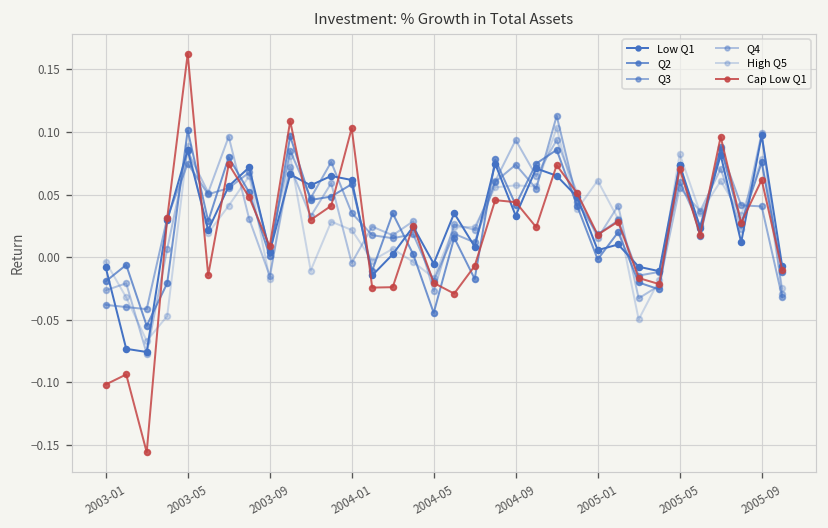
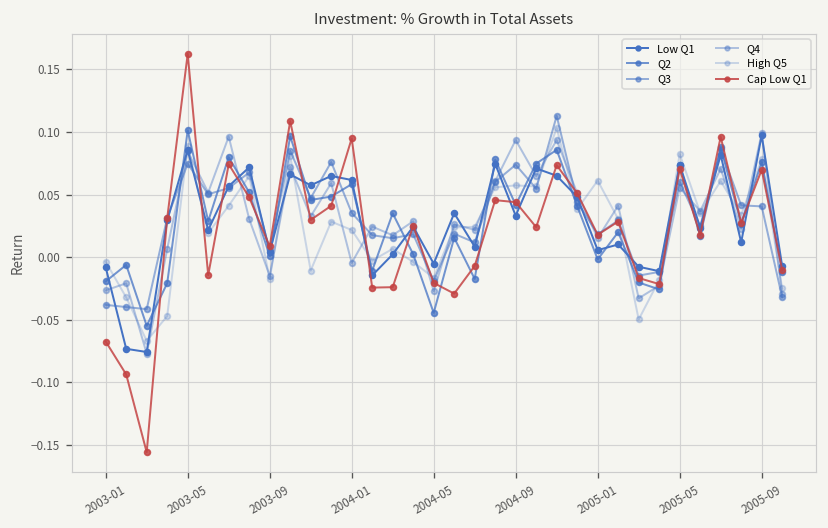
Cap Low Q1, 2003-01: -0.102 -> -0.067
Cap Low Q1, 2004-01: 0.103 -> 0.095
Cap Low Q1, 2005-09: 0.062 -> 0.070
